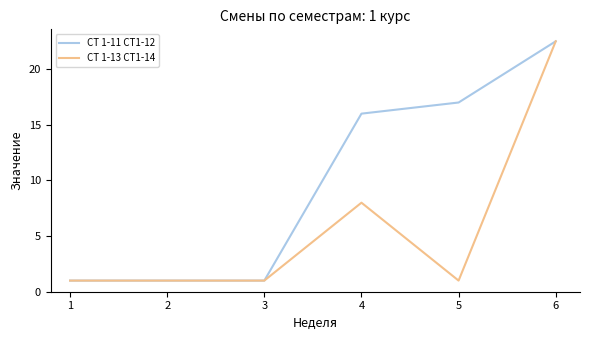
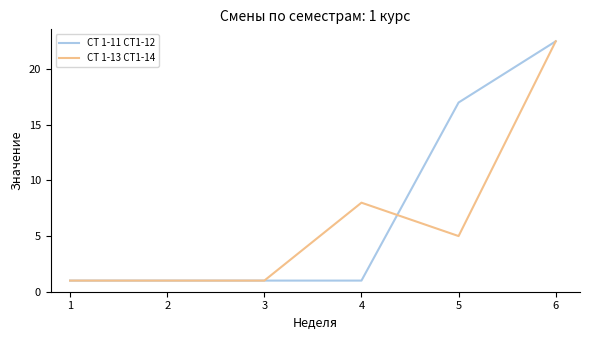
СТ 1-11 СТ1-12, 4: 16 -> 1
СТ 1-13 СТ1-14, 5: 1 -> 5
